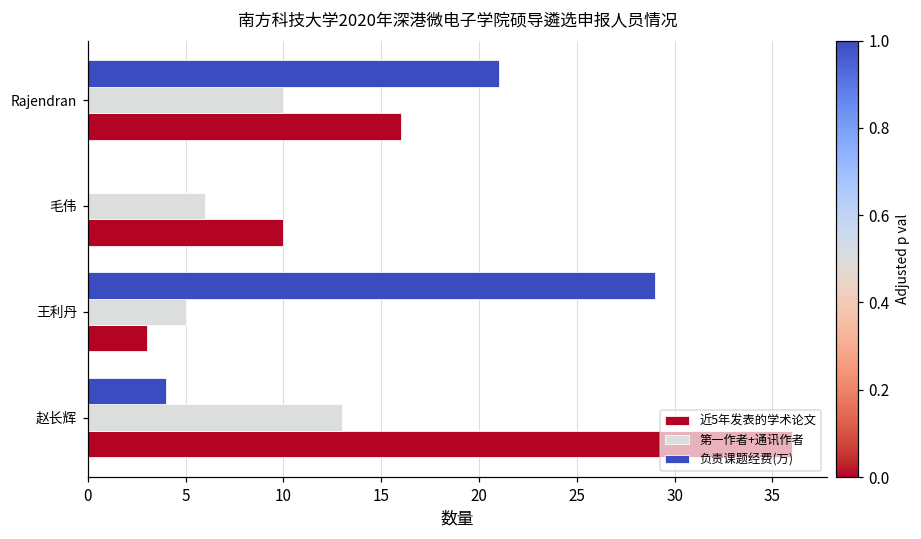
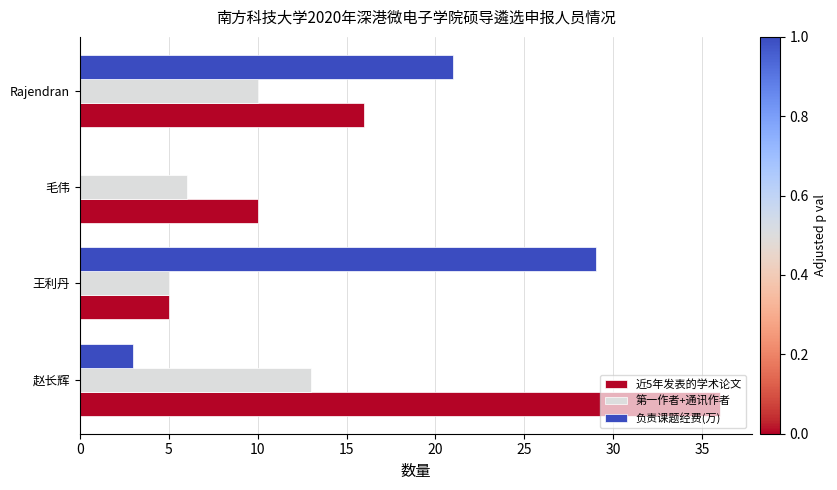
近5年发表的学术论文, 王利丹: 3 -> 5
负责课题经费(万), 赵长辉: 4 -> 3
